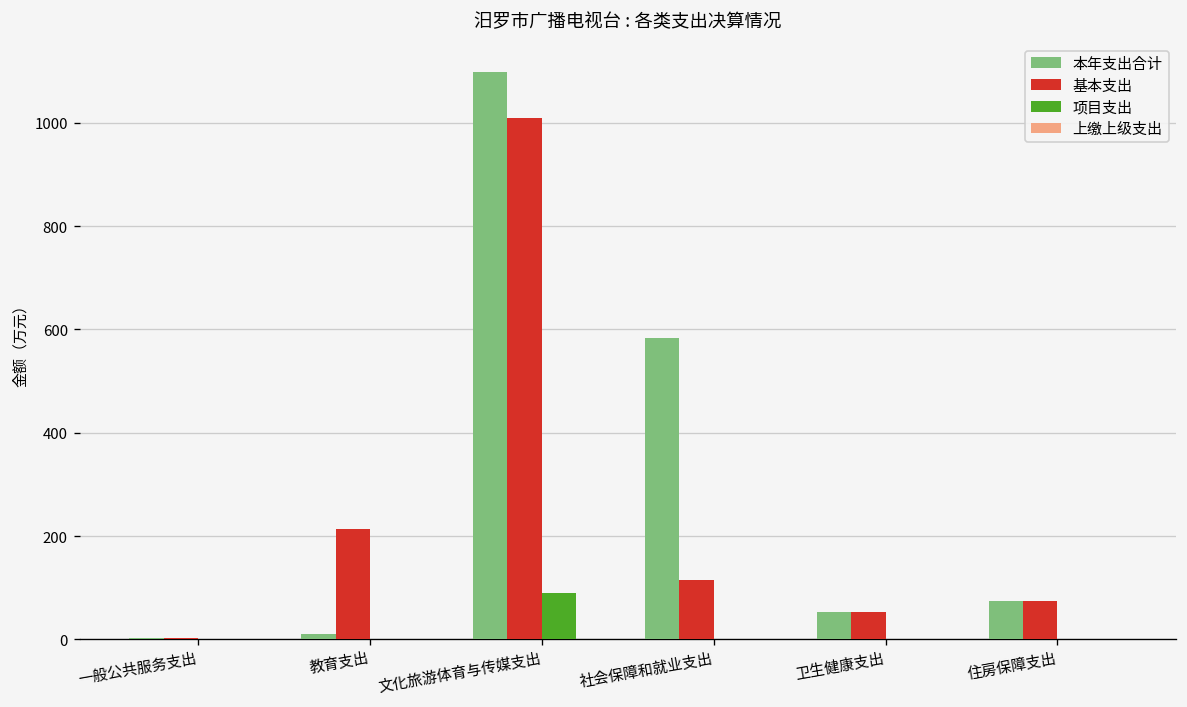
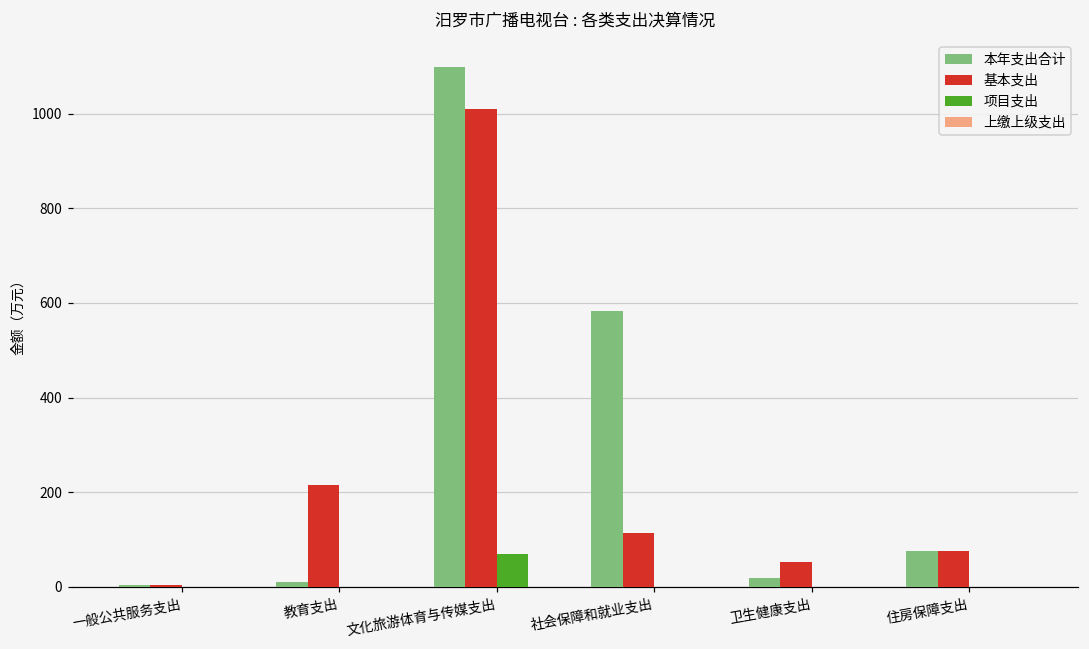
项目支出, 文化旅游体育与传媒支出: 90 -> 70
本年支出合计, 卫生健康支出: 50 -> 20
